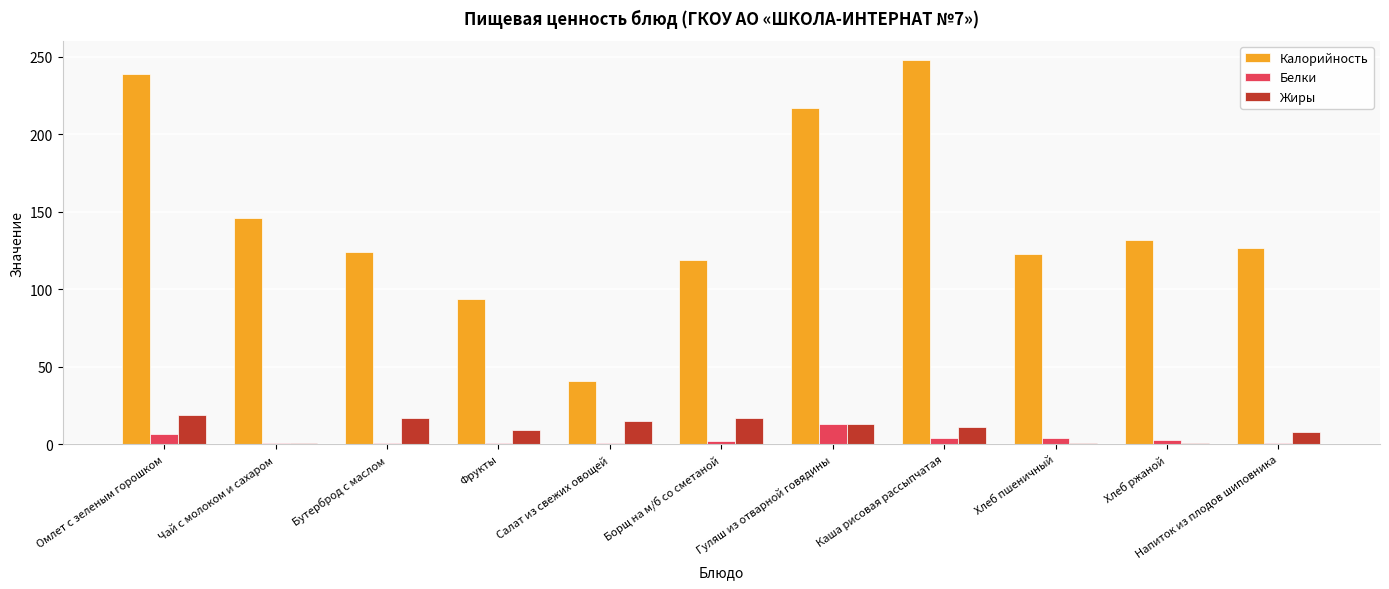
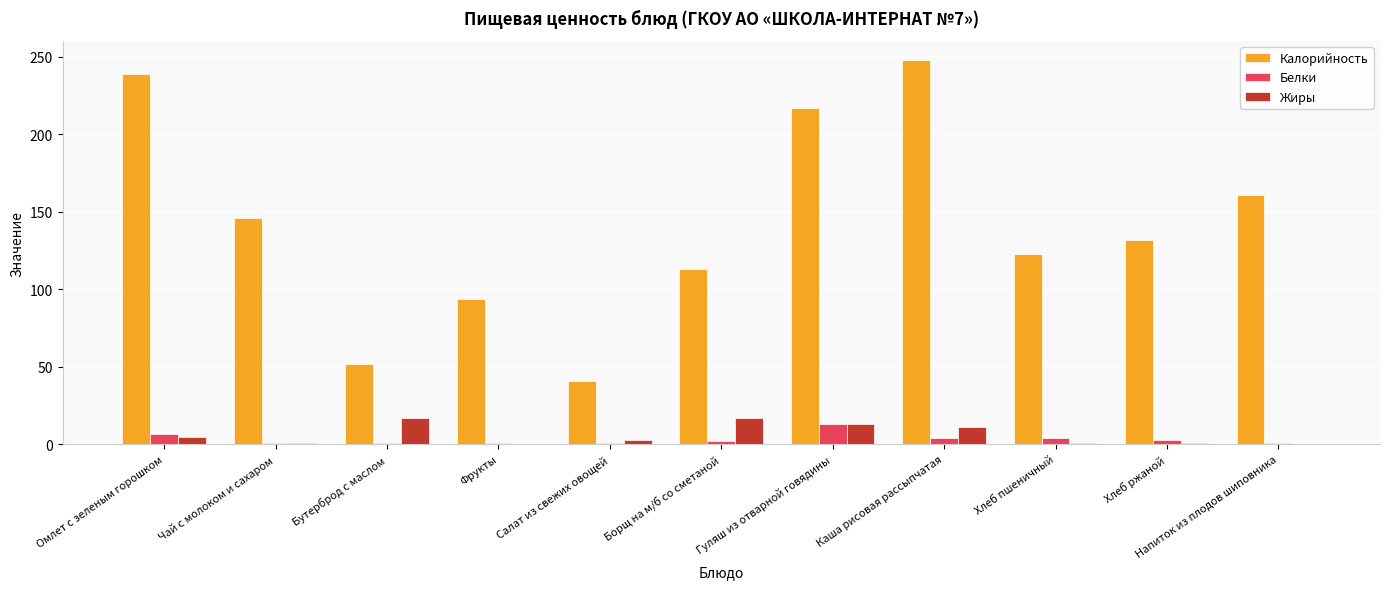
Жиры, Омлет с зеленым горошком: 19 -> 5
Калорийность, Бутерброд с маслом: 124 -> 52
Жиры, Фрукты: 9 -> 0
Жиры, Салат из свежих овощей: 15 -> 3
Калорийность, Борщ на м/б со сметаной: 119 -> 113
Калорийность, Напиток из плодов шиповника: 127 -> 161
Жиры, Напиток из плодов шиповника: 8 -> 0
